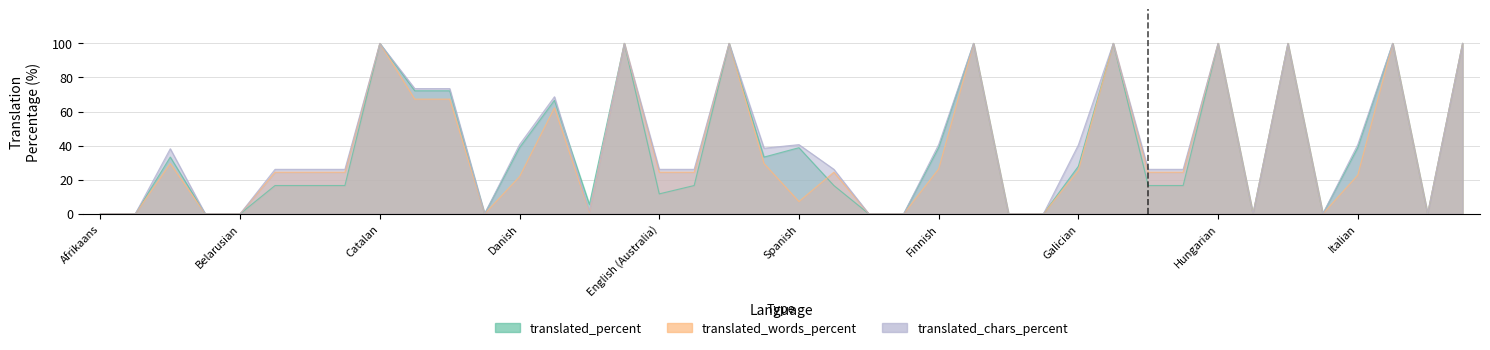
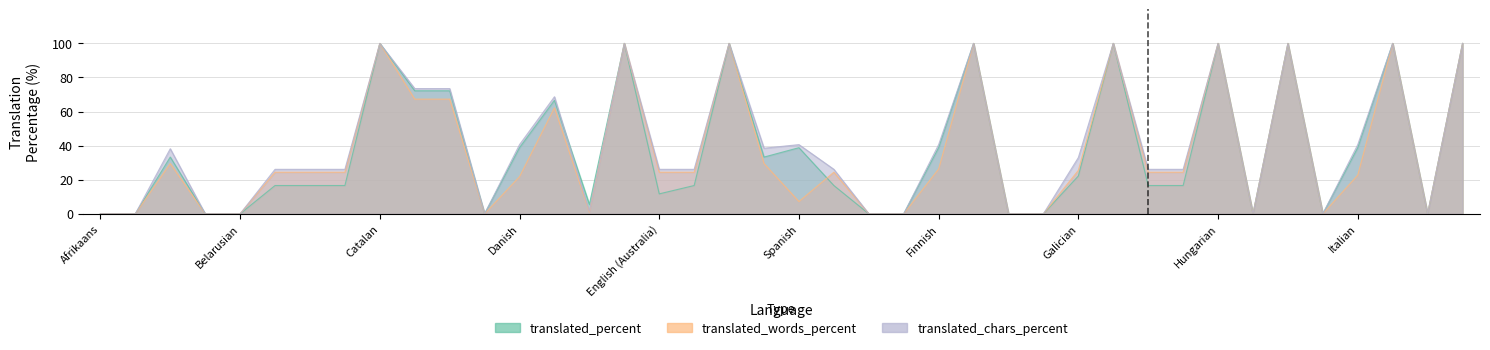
translated_percent, Galician: 28 -> 22
translated_chars_percent, Galician: 40 -> 33
